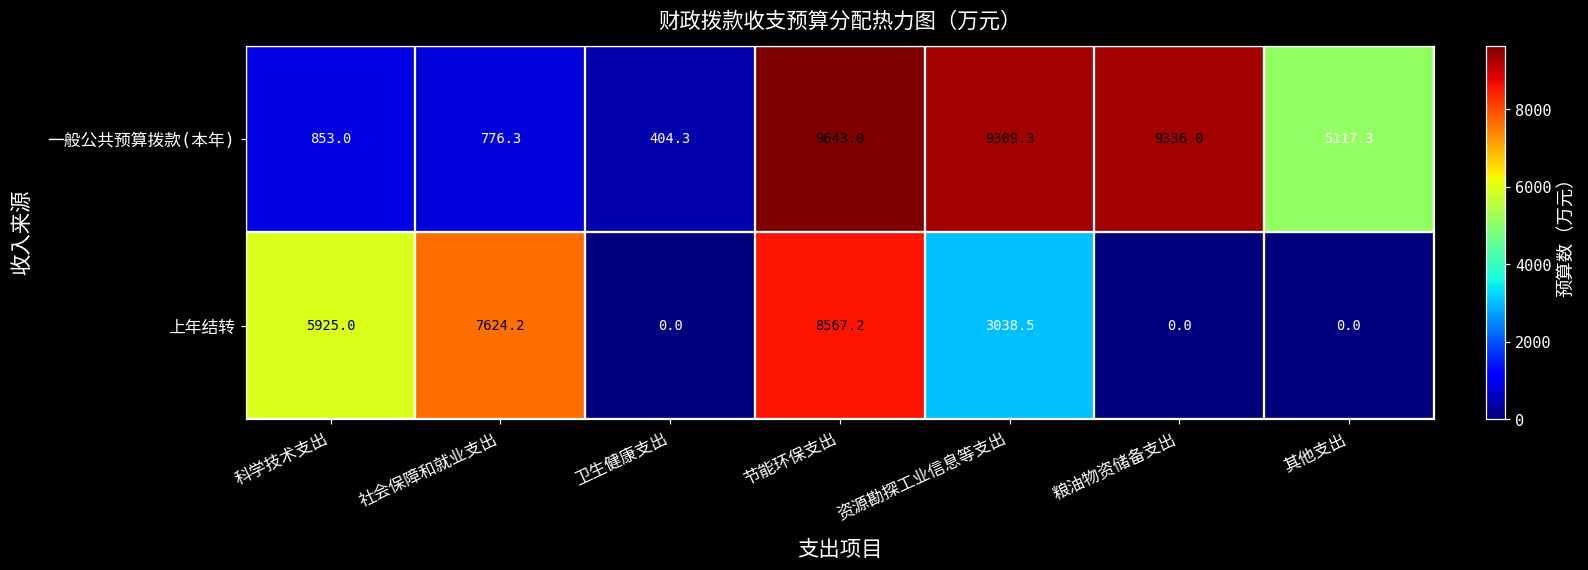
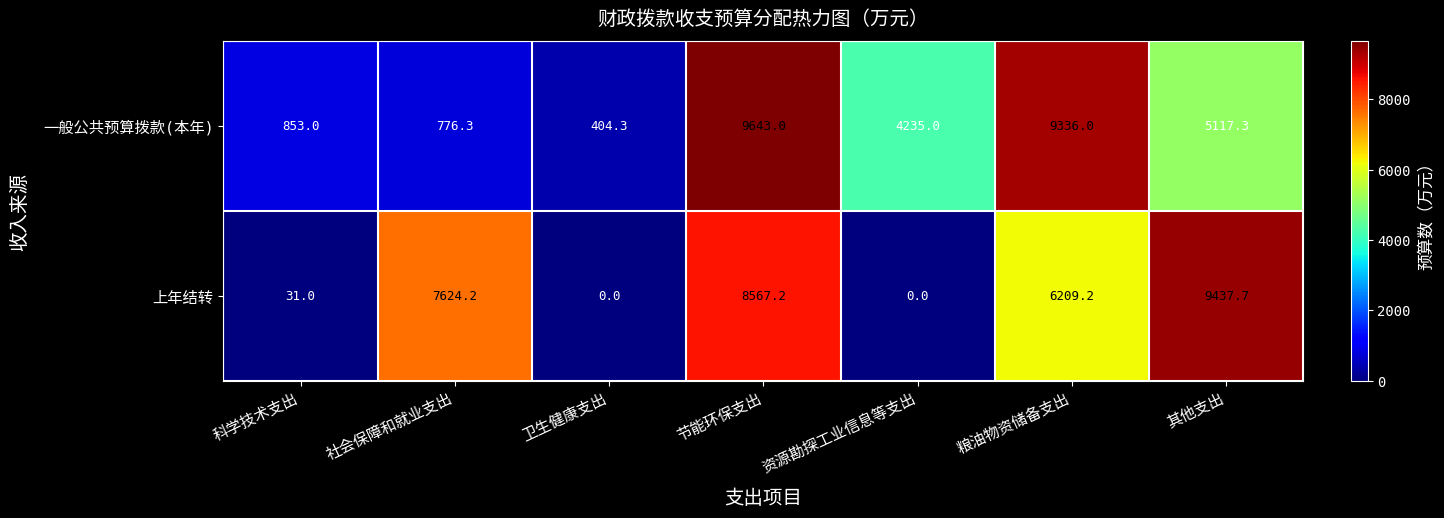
一般公共预算拨款(本年), 资源勘探工业信息等支出: 9309.3 -> 4235.0
上年结转, 科学技术支出: 5925.0 -> 31.0
上年结转, 资源勘探工业信息等支出: 3038.5 -> 0.0
上年结转, 粮油物资储备支出: 0.0 -> 6209.2
上年结转, 其他支出: 0.0 -> 9437.7
